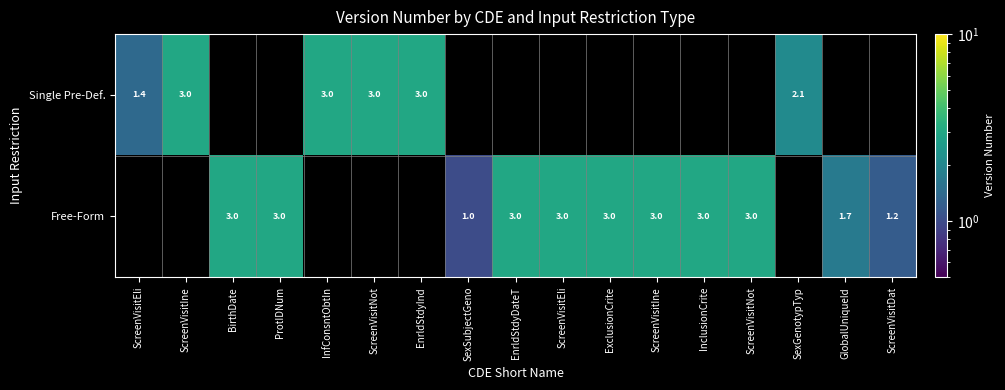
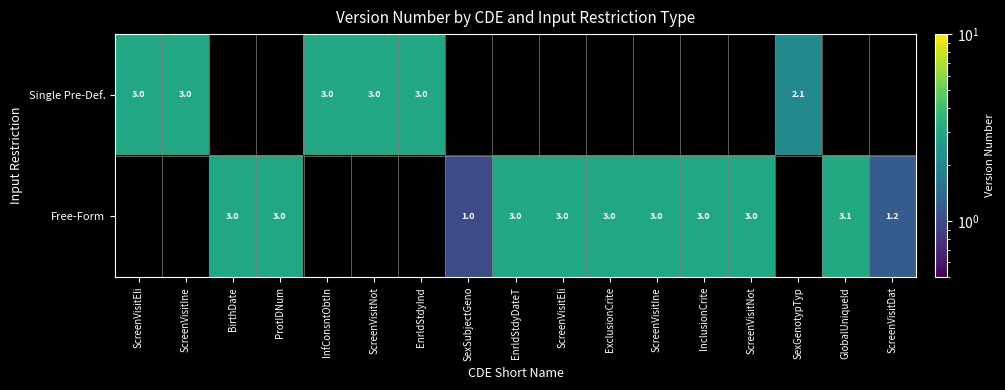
Single Pre-Def., ScreenVisitEli: 1.4 -> 3.0
Free-Form, GlobalUniqueId: 1.7 -> 3.1
